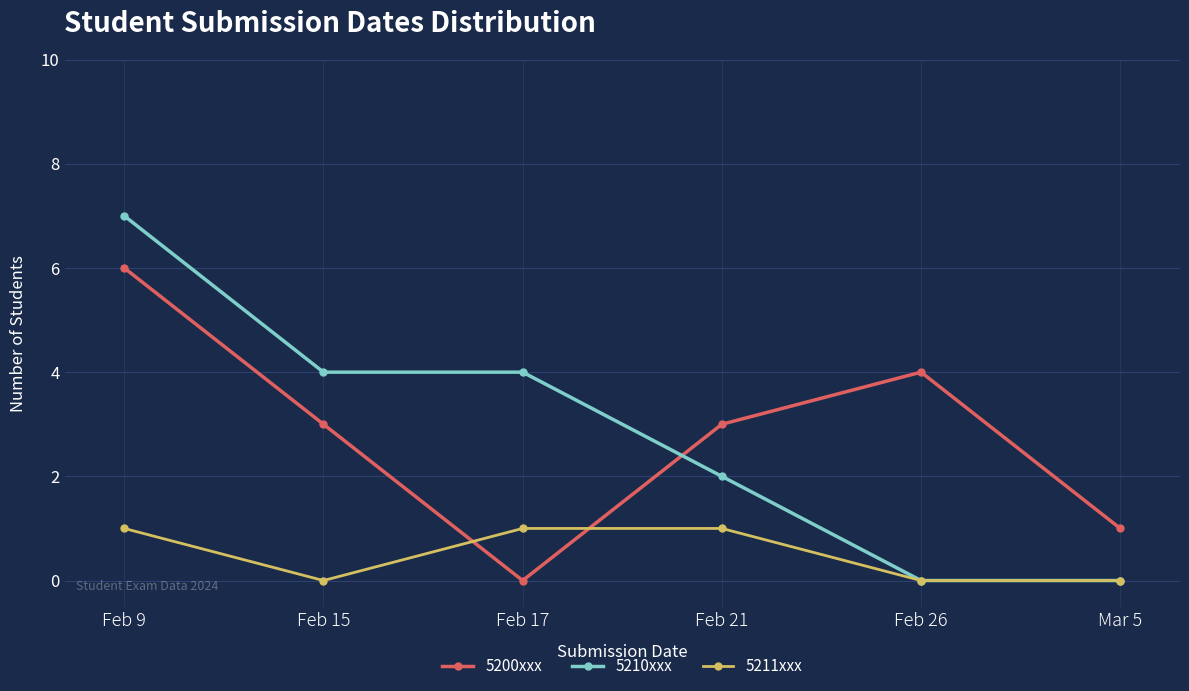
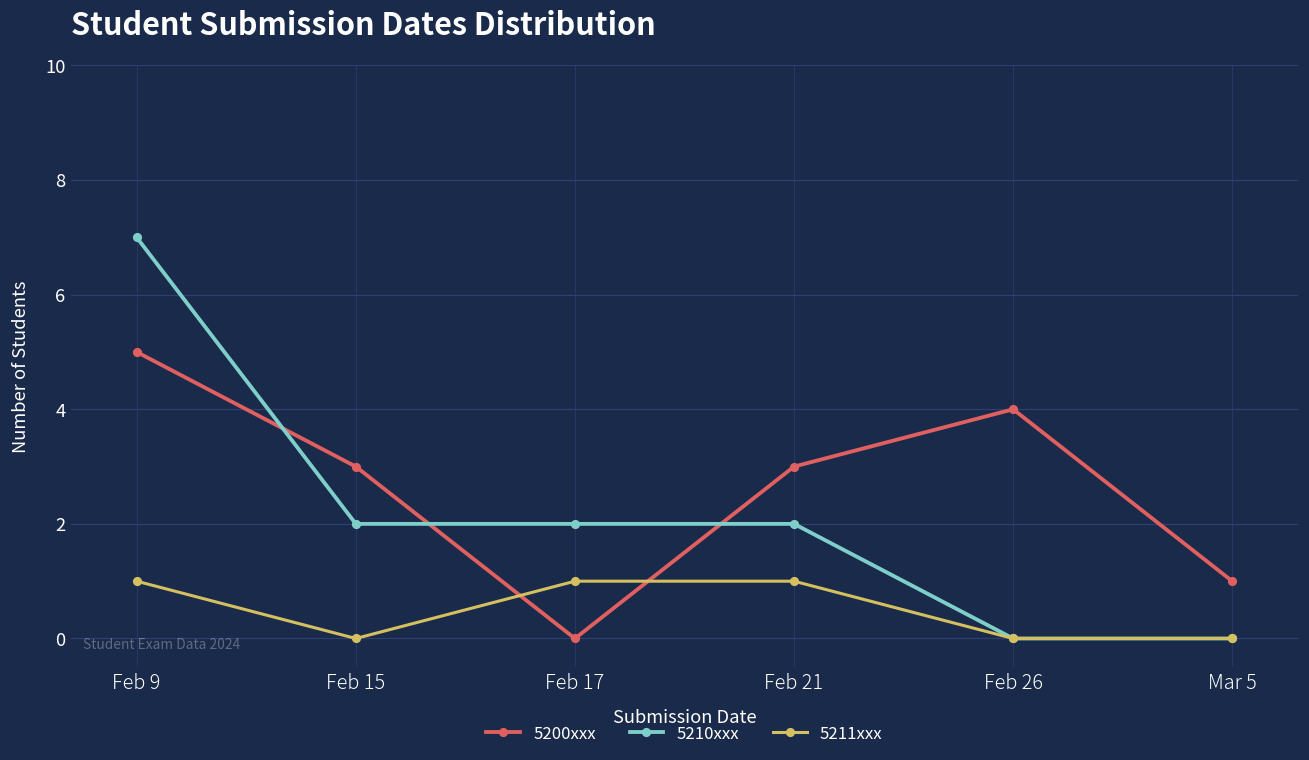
5200xxx, Feb 9: 6 -> 5
5210xxx, Feb 15: 4 -> 2
5210xxx, Feb 17: 4 -> 2
